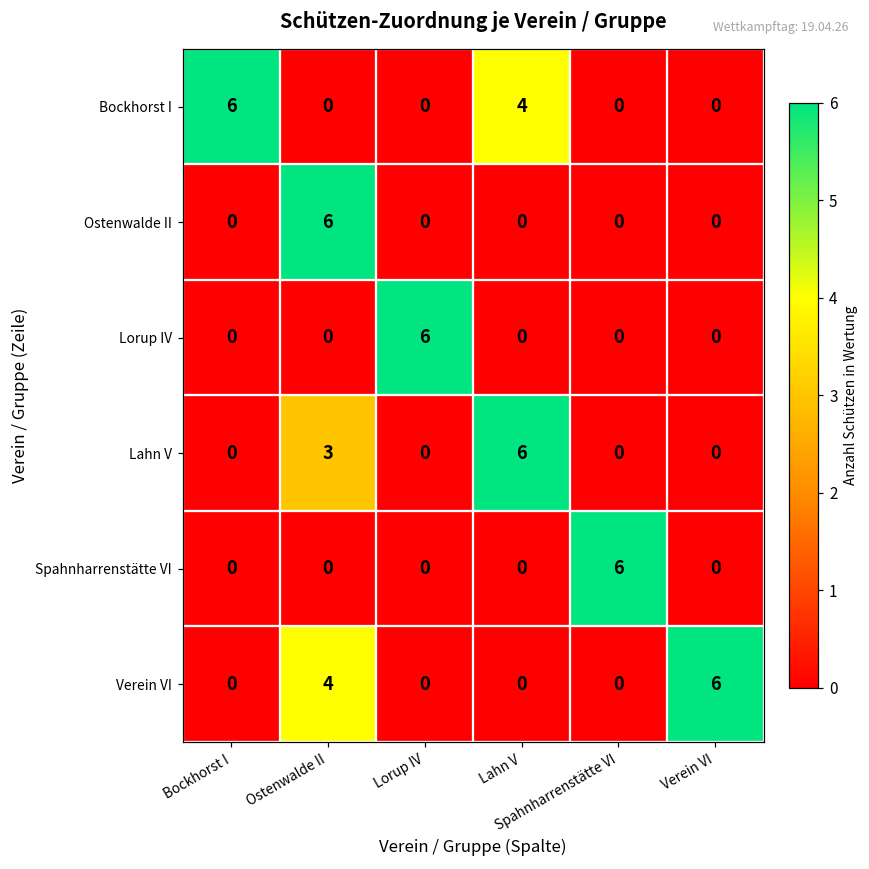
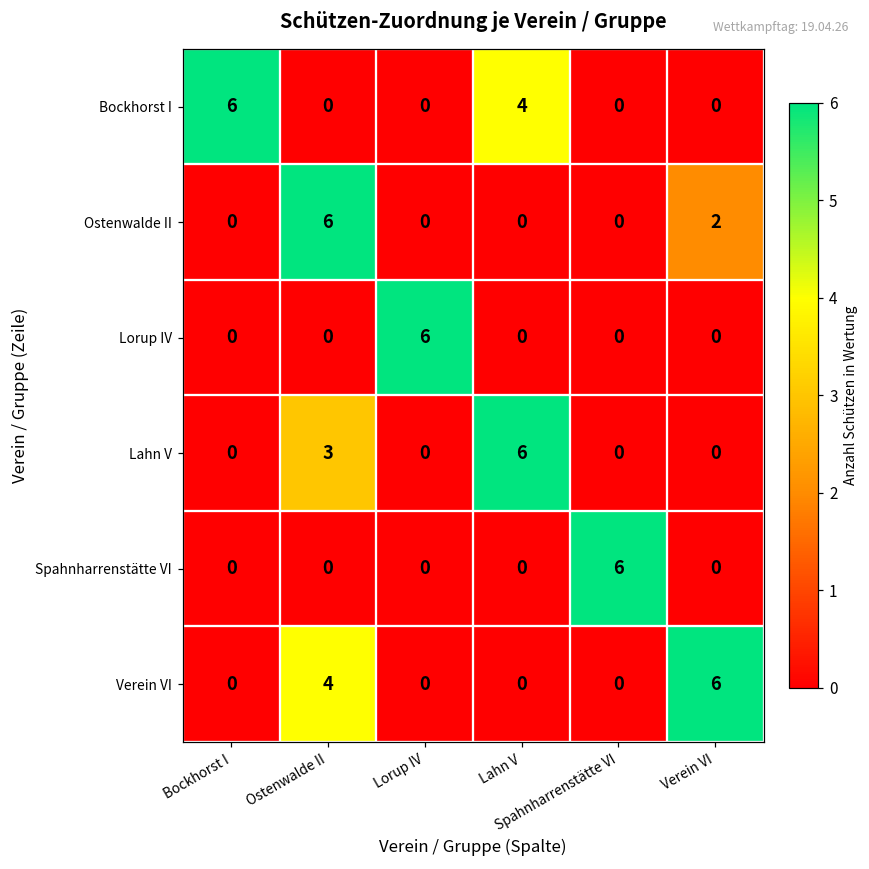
Ostenwalde II, Verein VI: 0 -> 2
